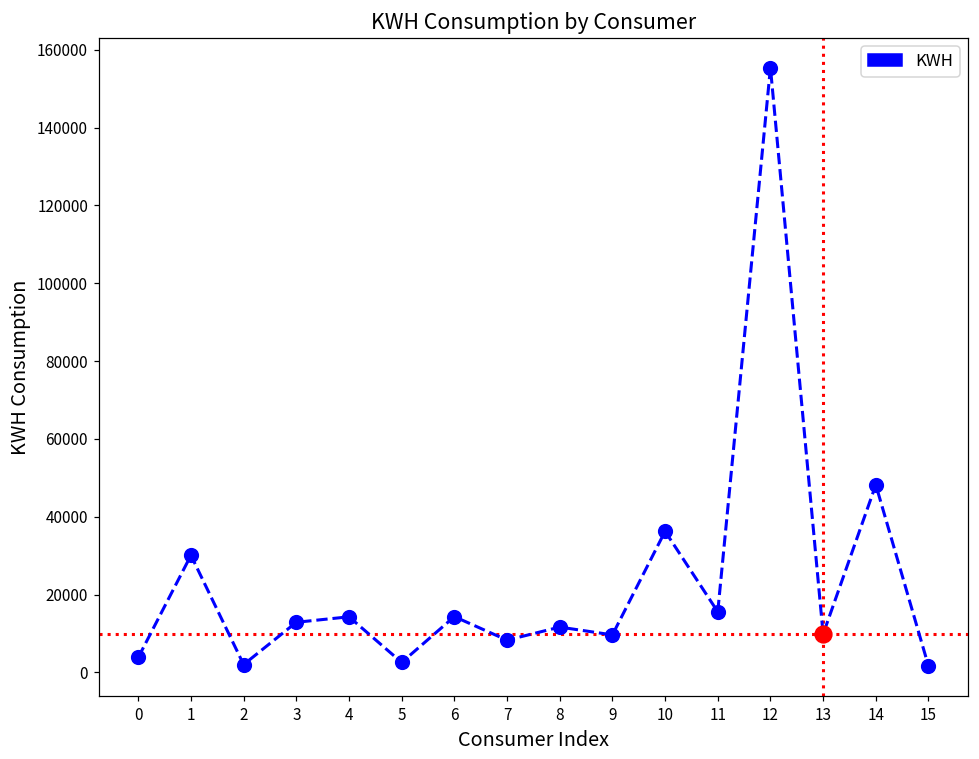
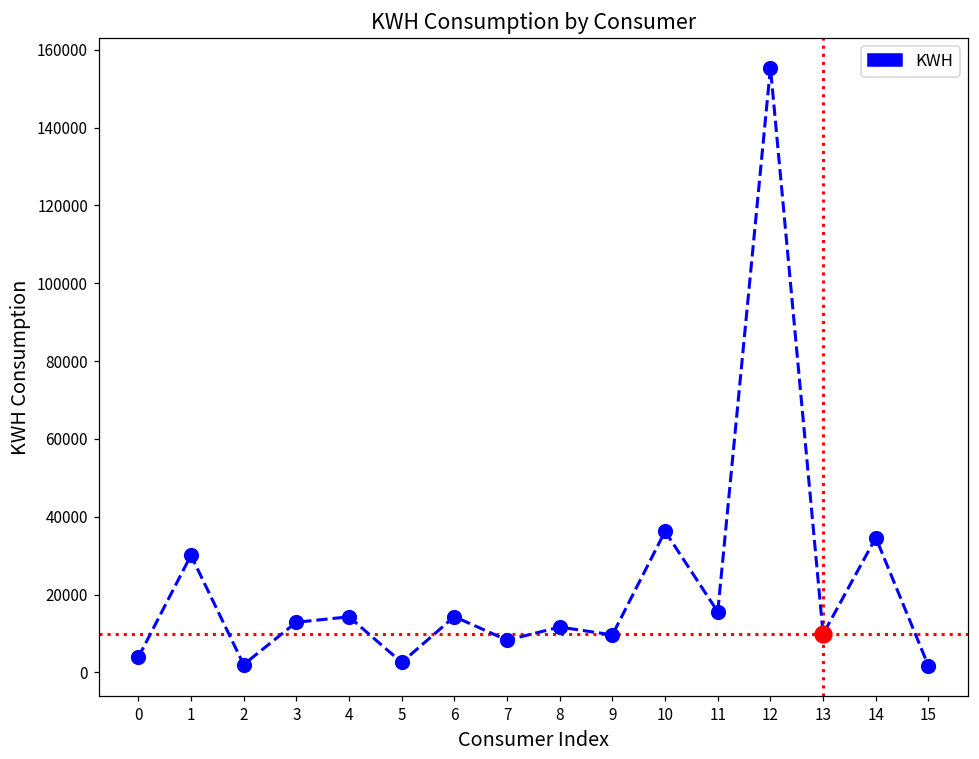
KWH, 14: 48000 -> 35000
